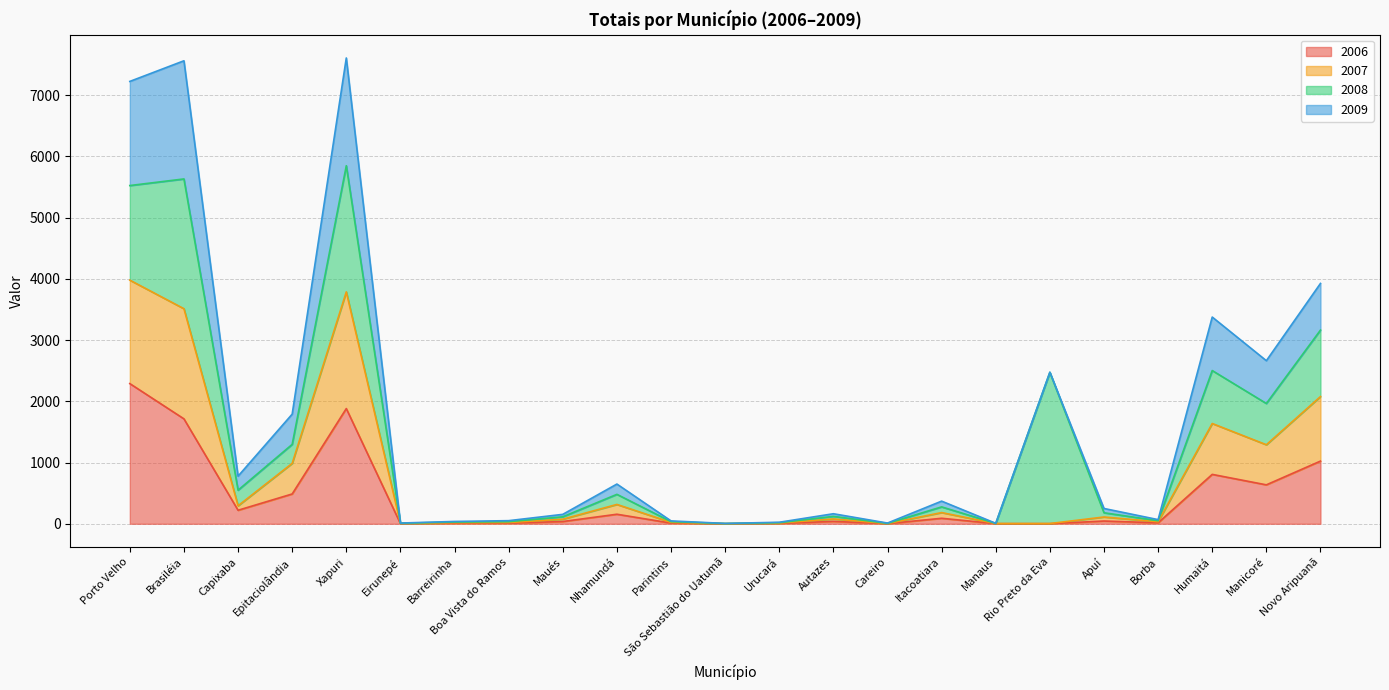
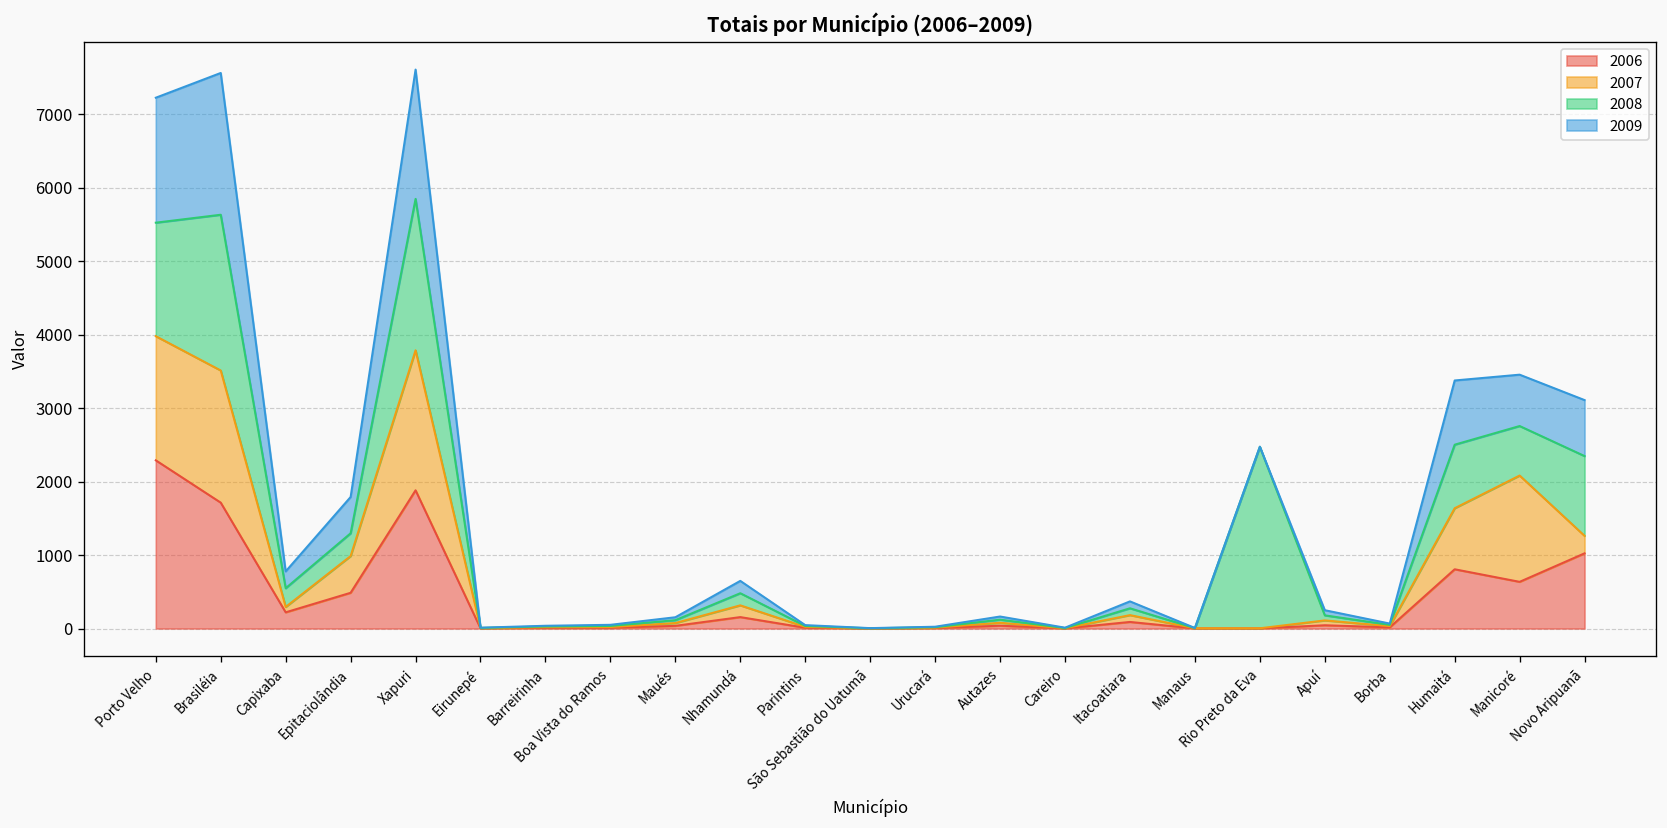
2007, Manicoré: 700 -> 1400
2007, Novo Aripuanã: 1100 -> 200
